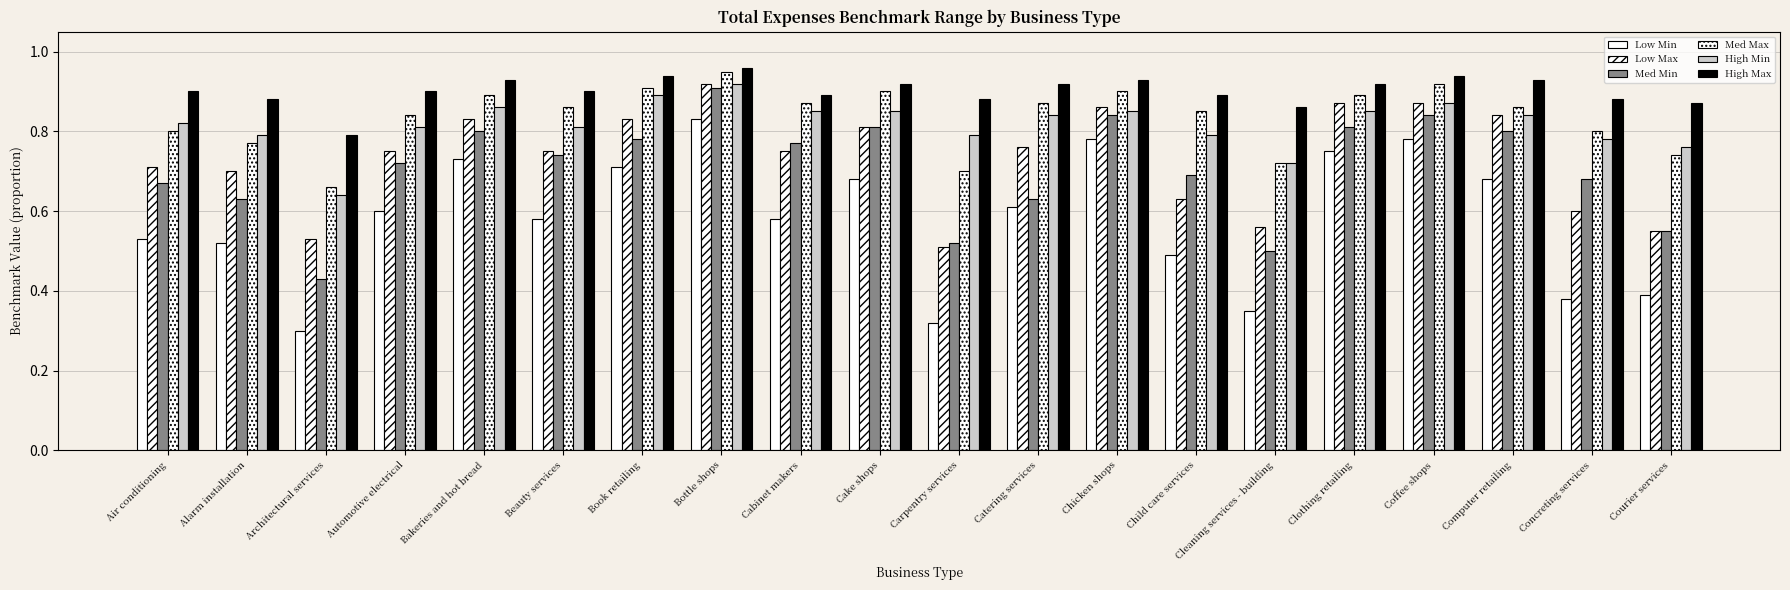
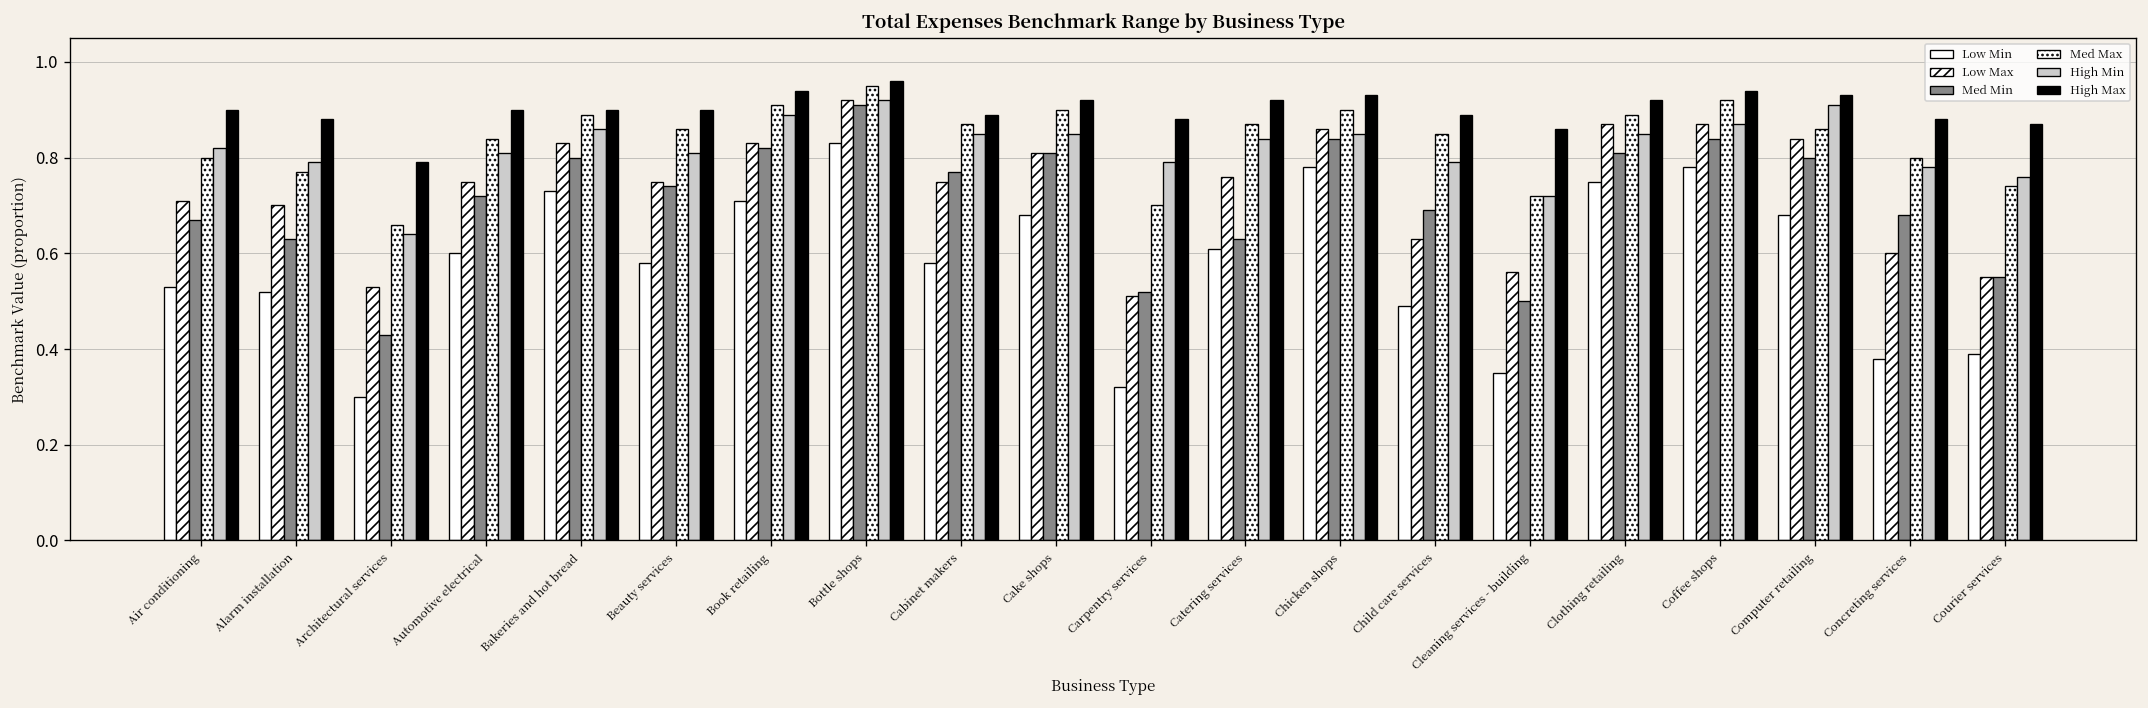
High Max, Bakeries and hot bread: 0.93 -> 0.90
Med Min, Book retailing: 0.78 -> 0.82
High Min, Computer retailing: 0.84 -> 0.91
